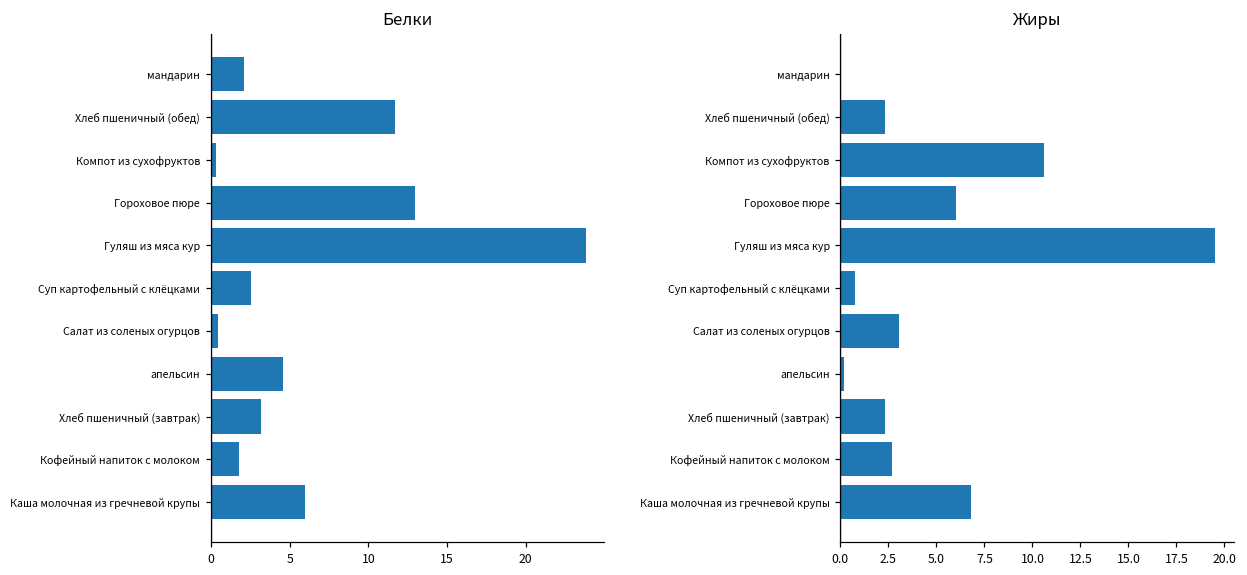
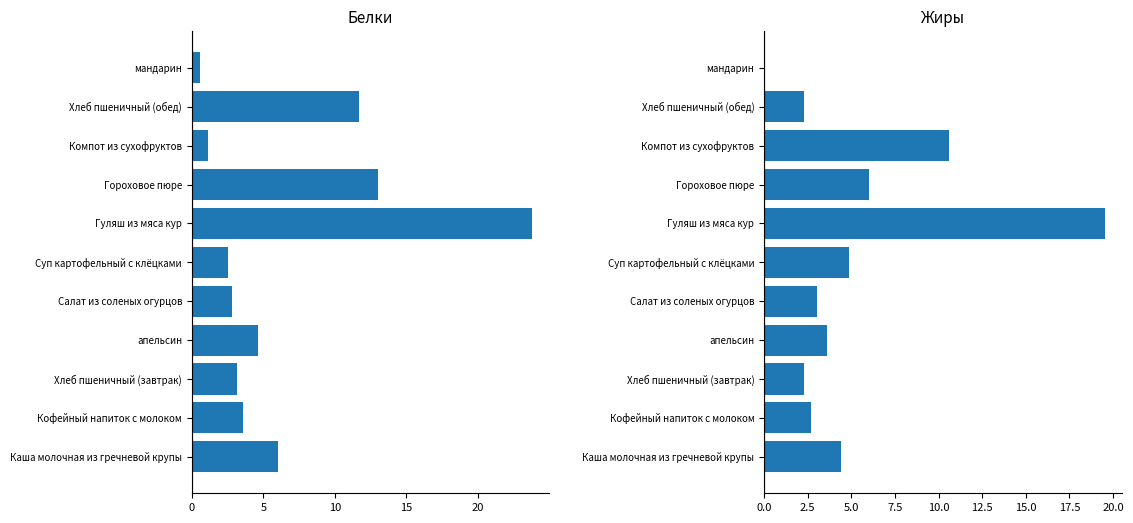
Белки, мандарин: 2.1 -> 0.6
Белки, Компот из сухофруктов: 0.3 -> 1.2
Белки, Салат из соленых огурцов: 0.5 -> 2.8
Белки, Кофейный напиток с молоком: 1.8 -> 3.6
Жиры, Суп картофельный с клёцками: 0.8 -> 4.9
Жиры, апельсин: 0.2 -> 3.6
Жиры, Каша молочная из гречневой крупы: 6.8 -> 4.4
